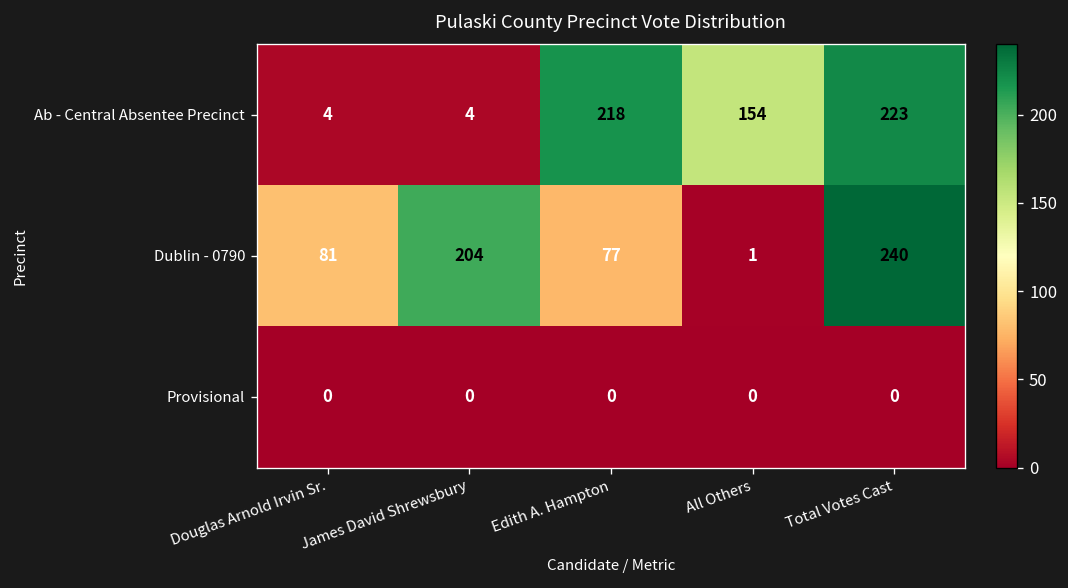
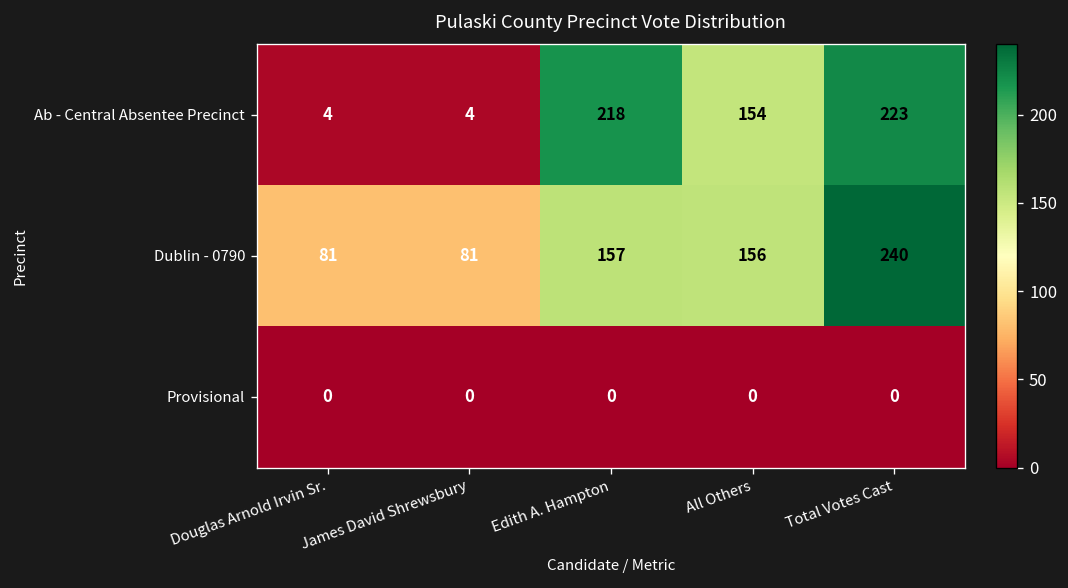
Dublin - 0790, James David Shrewsbury: 204 -> 81
Dublin - 0790, Edith A. Hampton: 77 -> 157
Dublin - 0790, All Others: 1 -> 156
